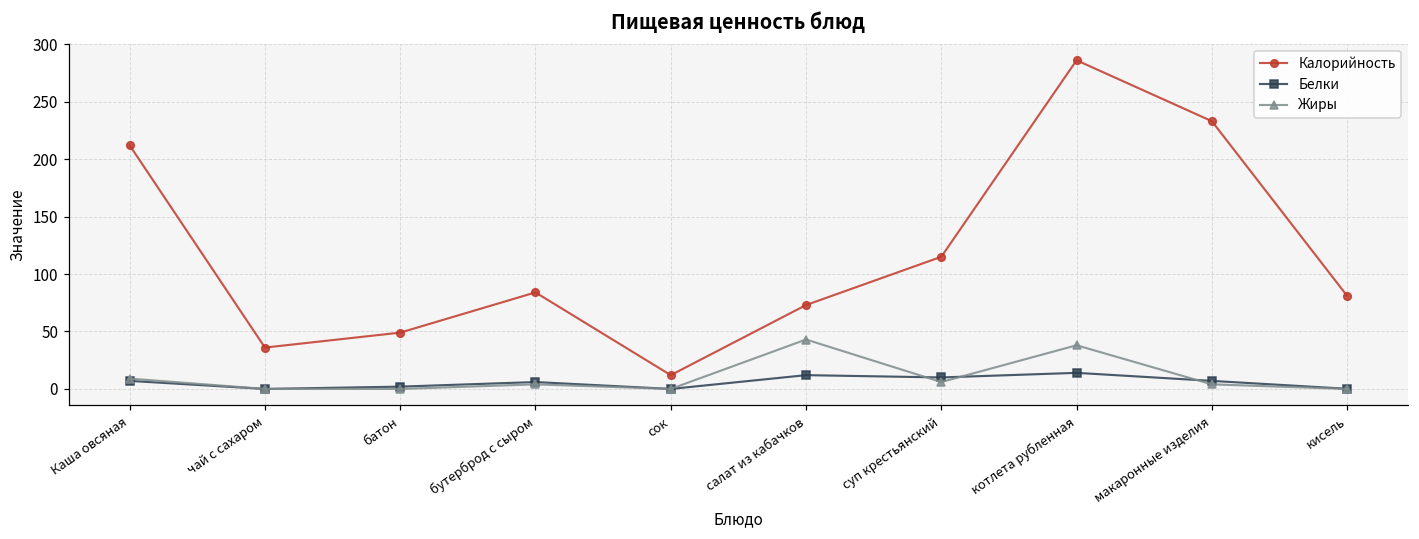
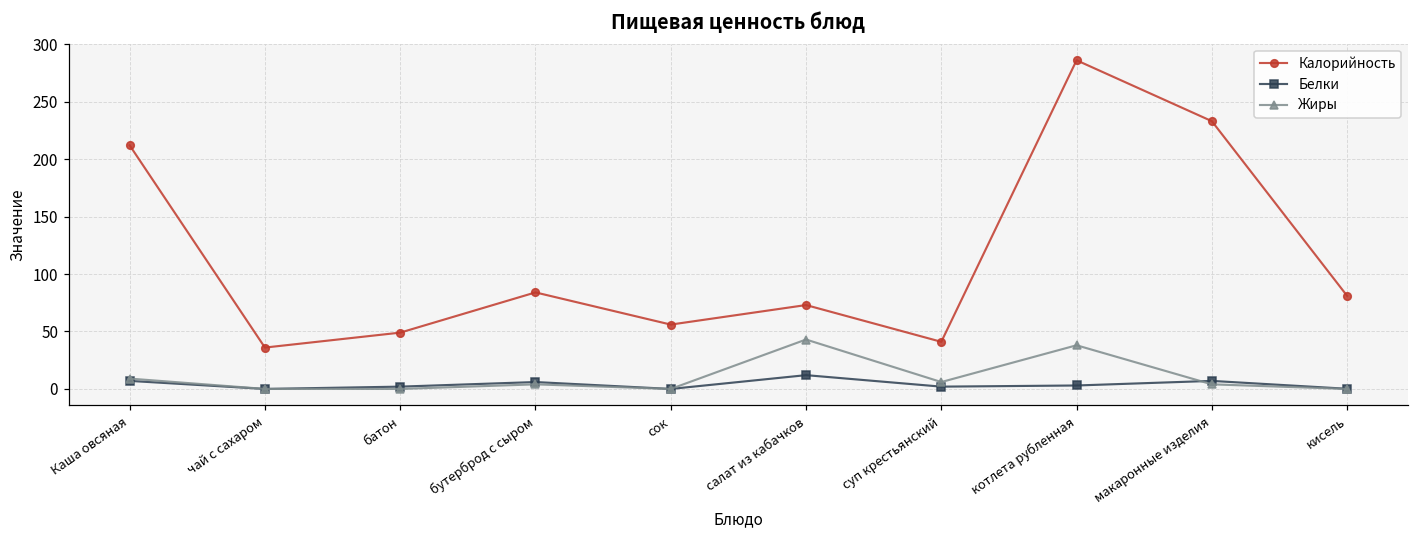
Калорийность, сок: 12 -> 56
Калорийность, суп крестьянский: 115 -> 41
Белки, суп крестьянский: 10 -> 2
Белки, котлета рубленная: 14 -> 3
